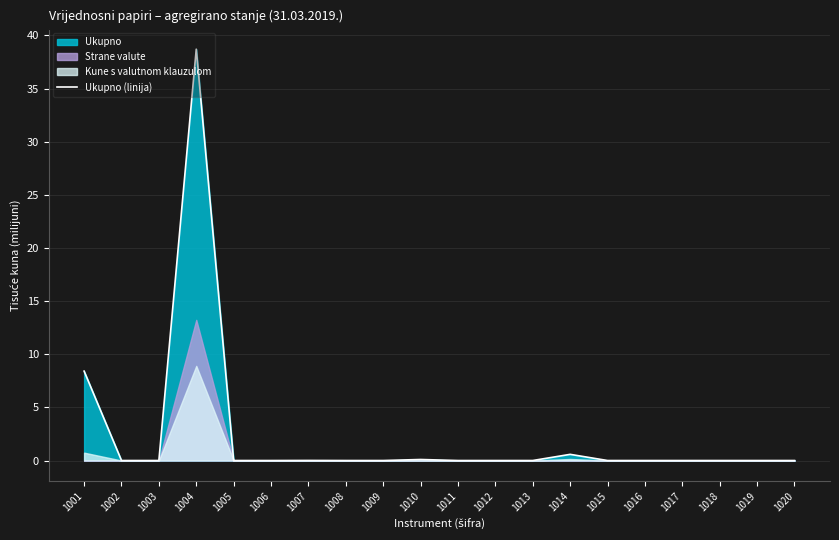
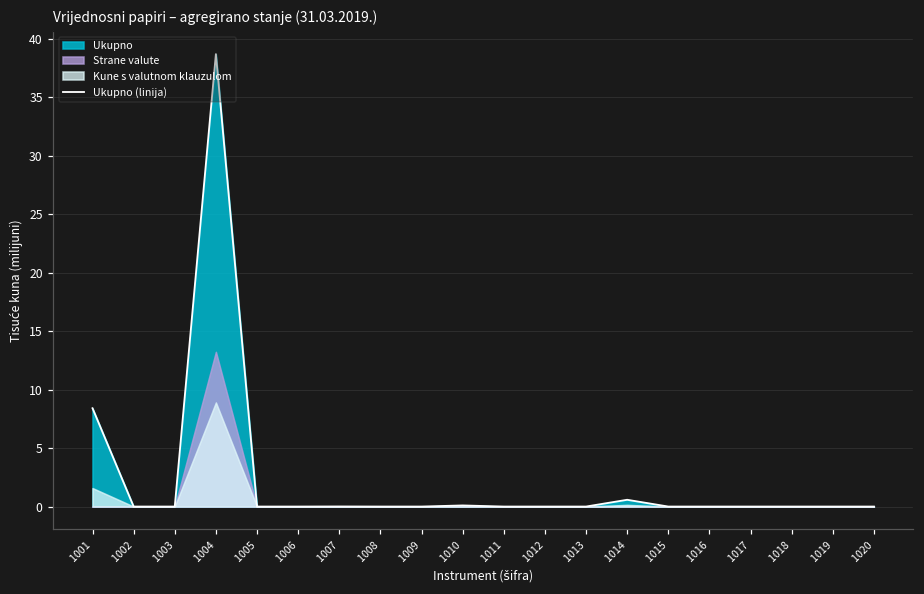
Kune s valutnom klauzulom, 1001: 0.7 -> 1.6
